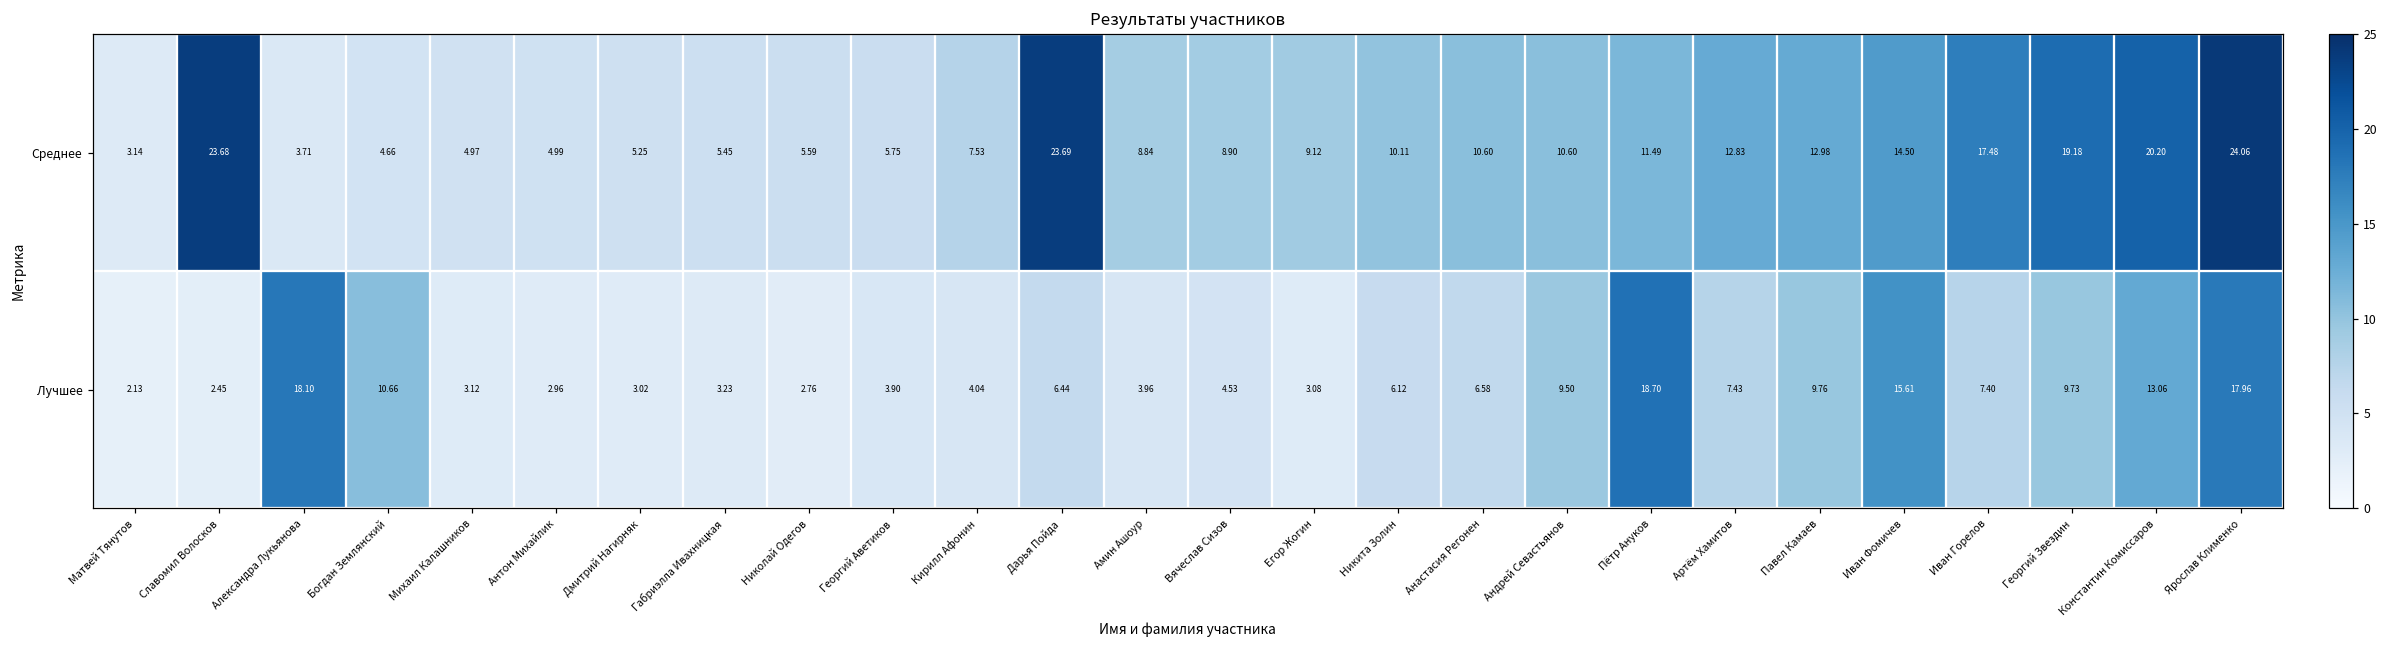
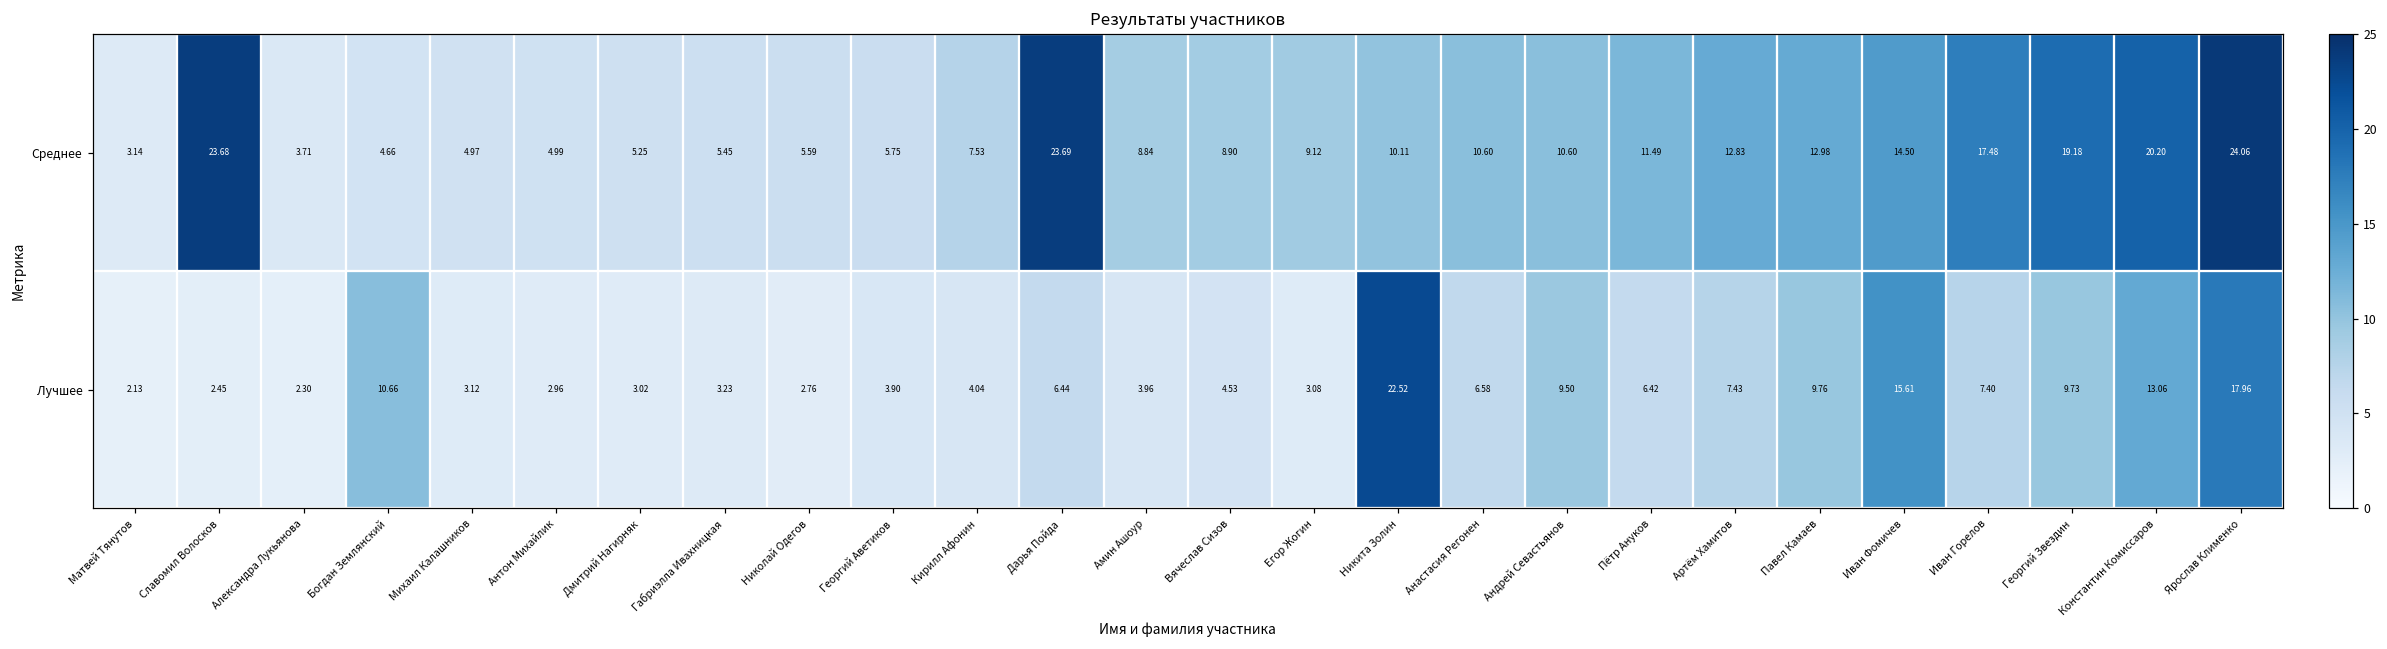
Лучшее, Александра Лукьянова: 18.10 -> 2.30
Лучшее, Никита Золин: 6.12 -> 22.52
Лучшее, Пётр Ануков: 18.70 -> 6.42
